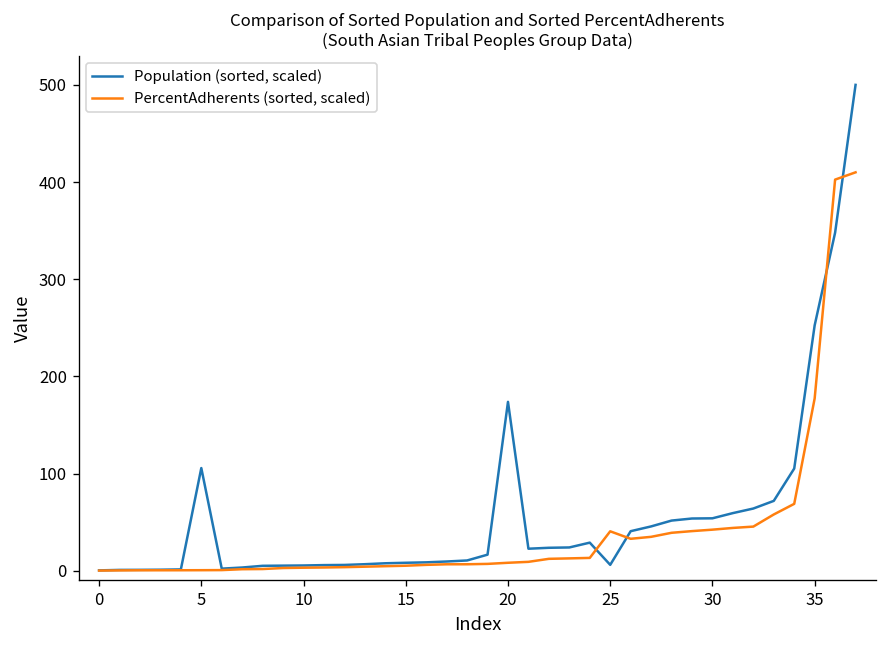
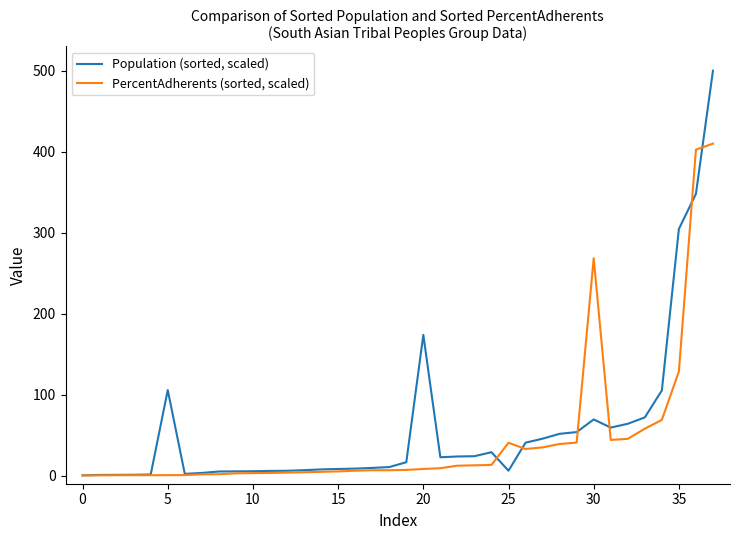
Population (sorted, scaled), 30: 50 -> 70
PercentAdherents (sorted, scaled), 30: 40 -> 270
Population (sorted, scaled), 35: 250 -> 300
PercentAdherents (sorted, scaled), 35: 180 -> 130
